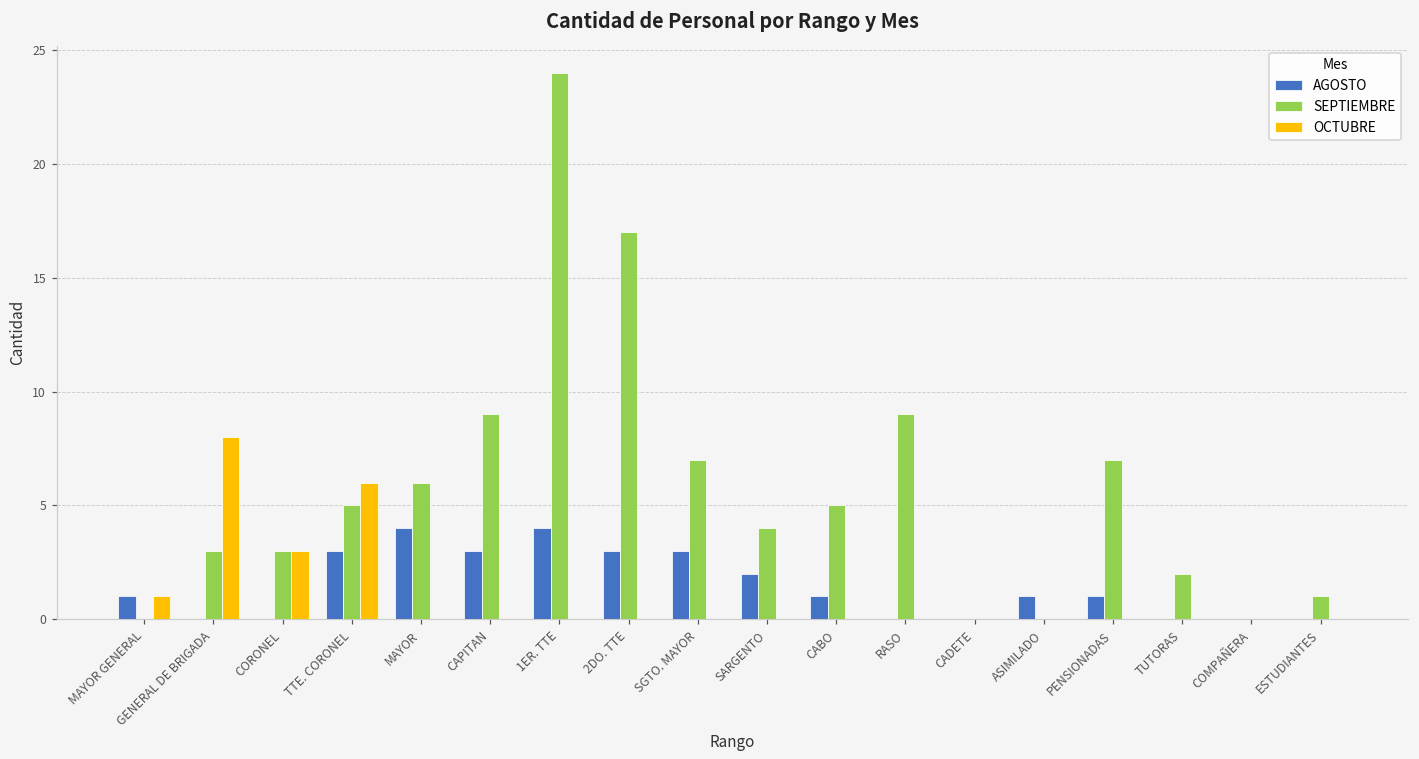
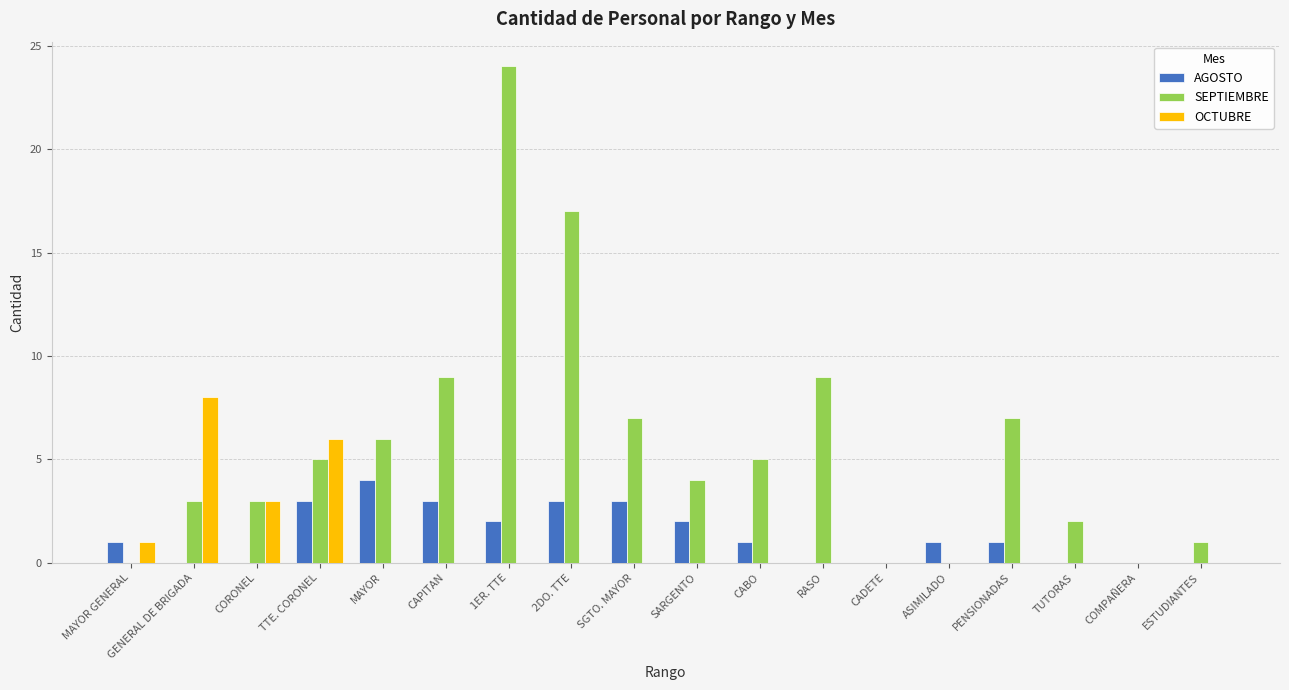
AGOSTO, 1ER. TTE: 4 -> 2
